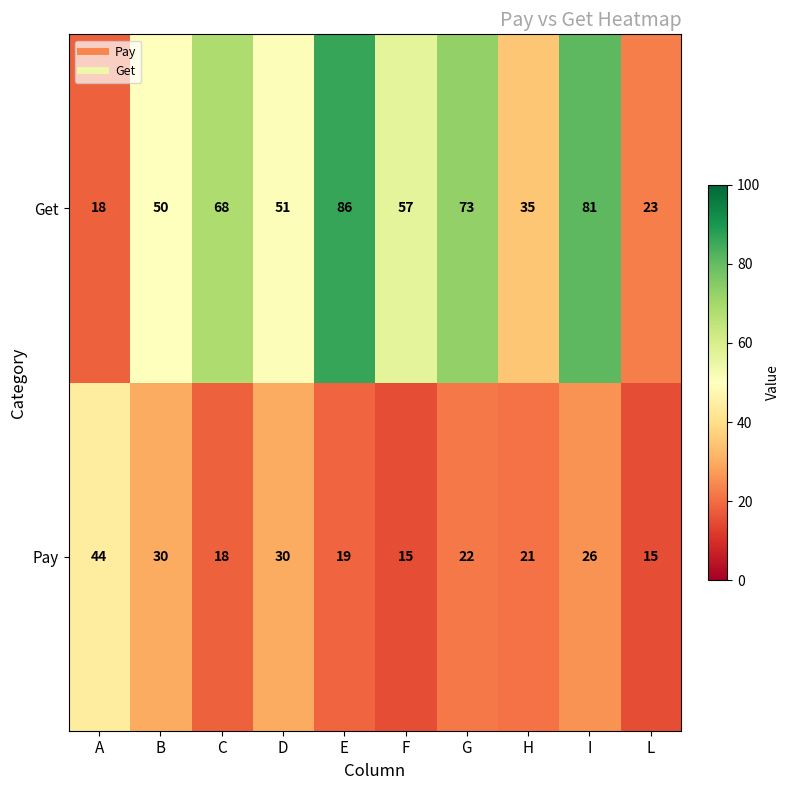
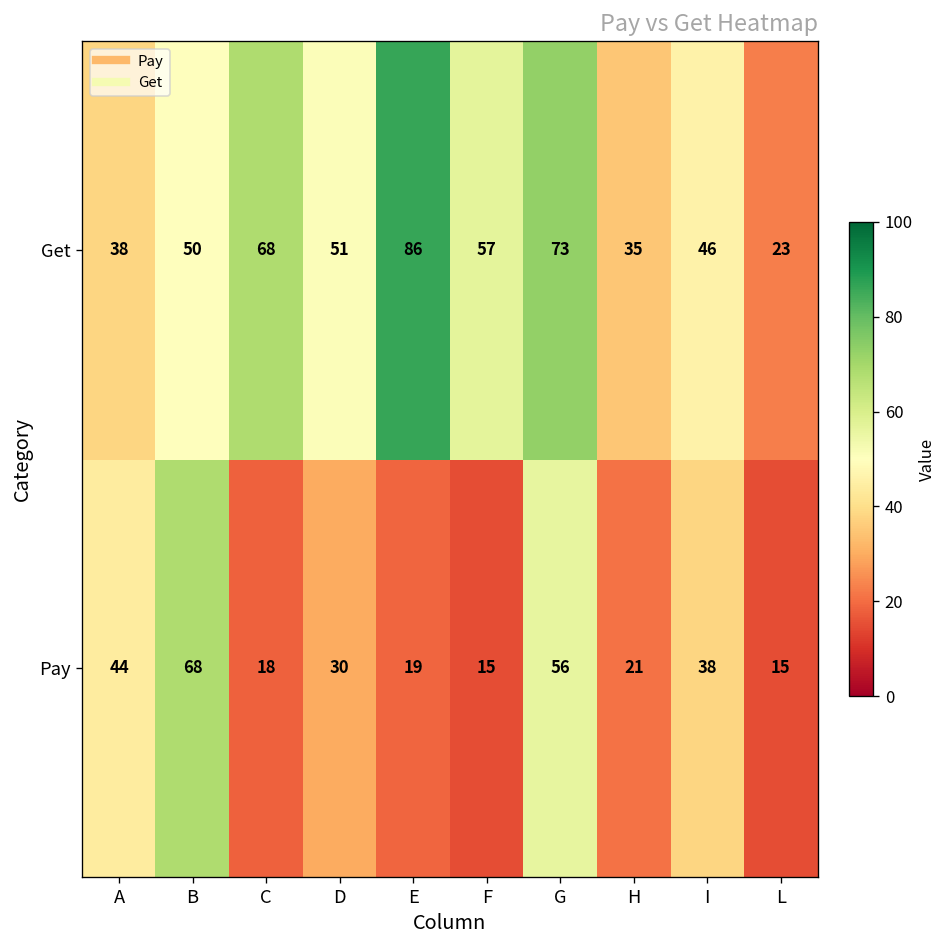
Get, A: 18 -> 38
Get, I: 81 -> 46
Pay, B: 30 -> 68
Pay, G: 22 -> 56
Pay, I: 26 -> 38
